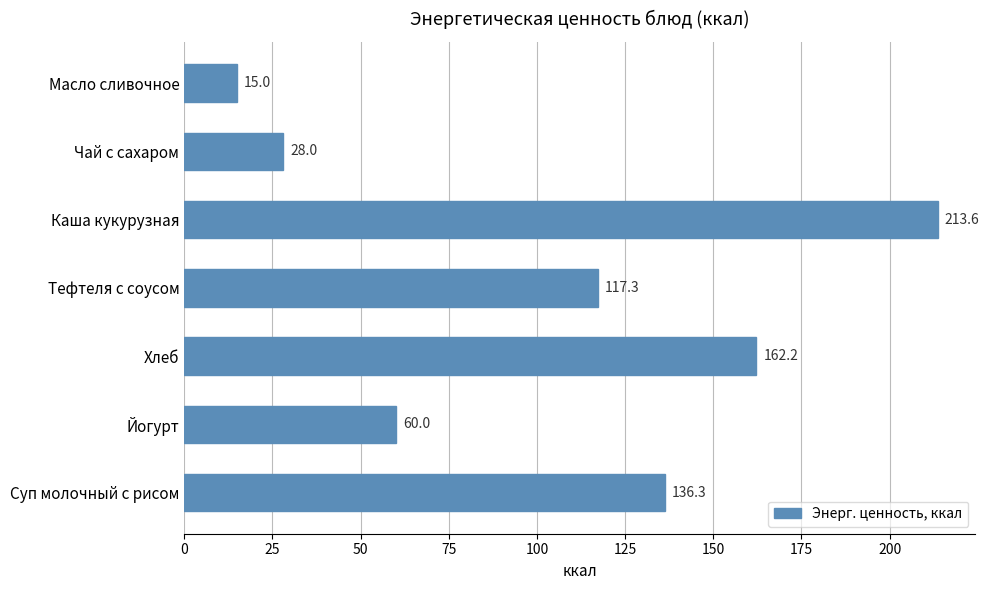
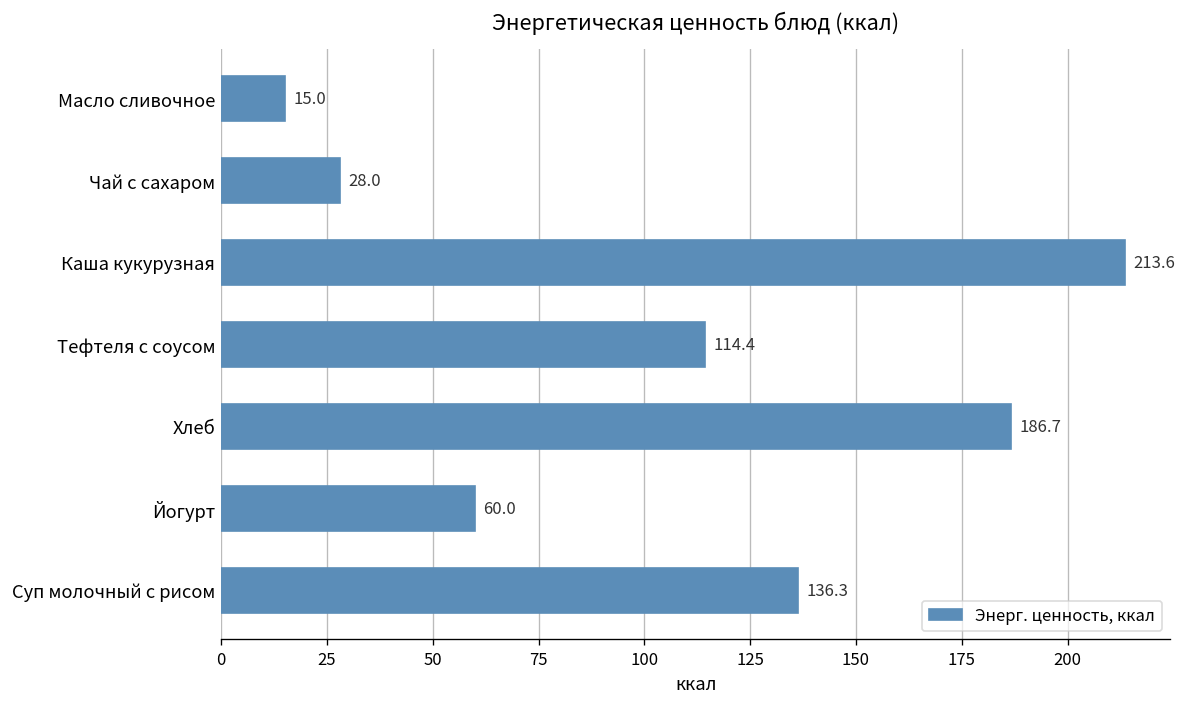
Тефтеля с соусом: 117.3 -> 114.4
Хлеб: 162.2 -> 186.7
